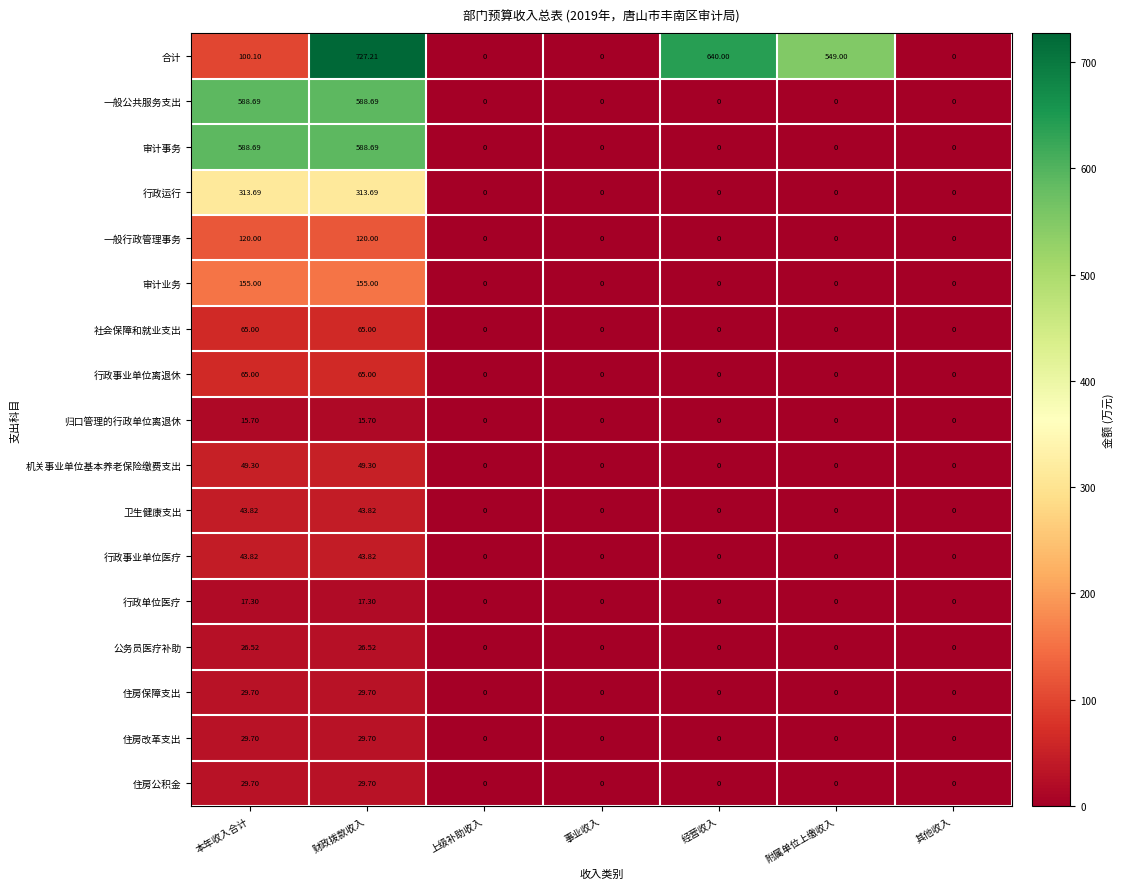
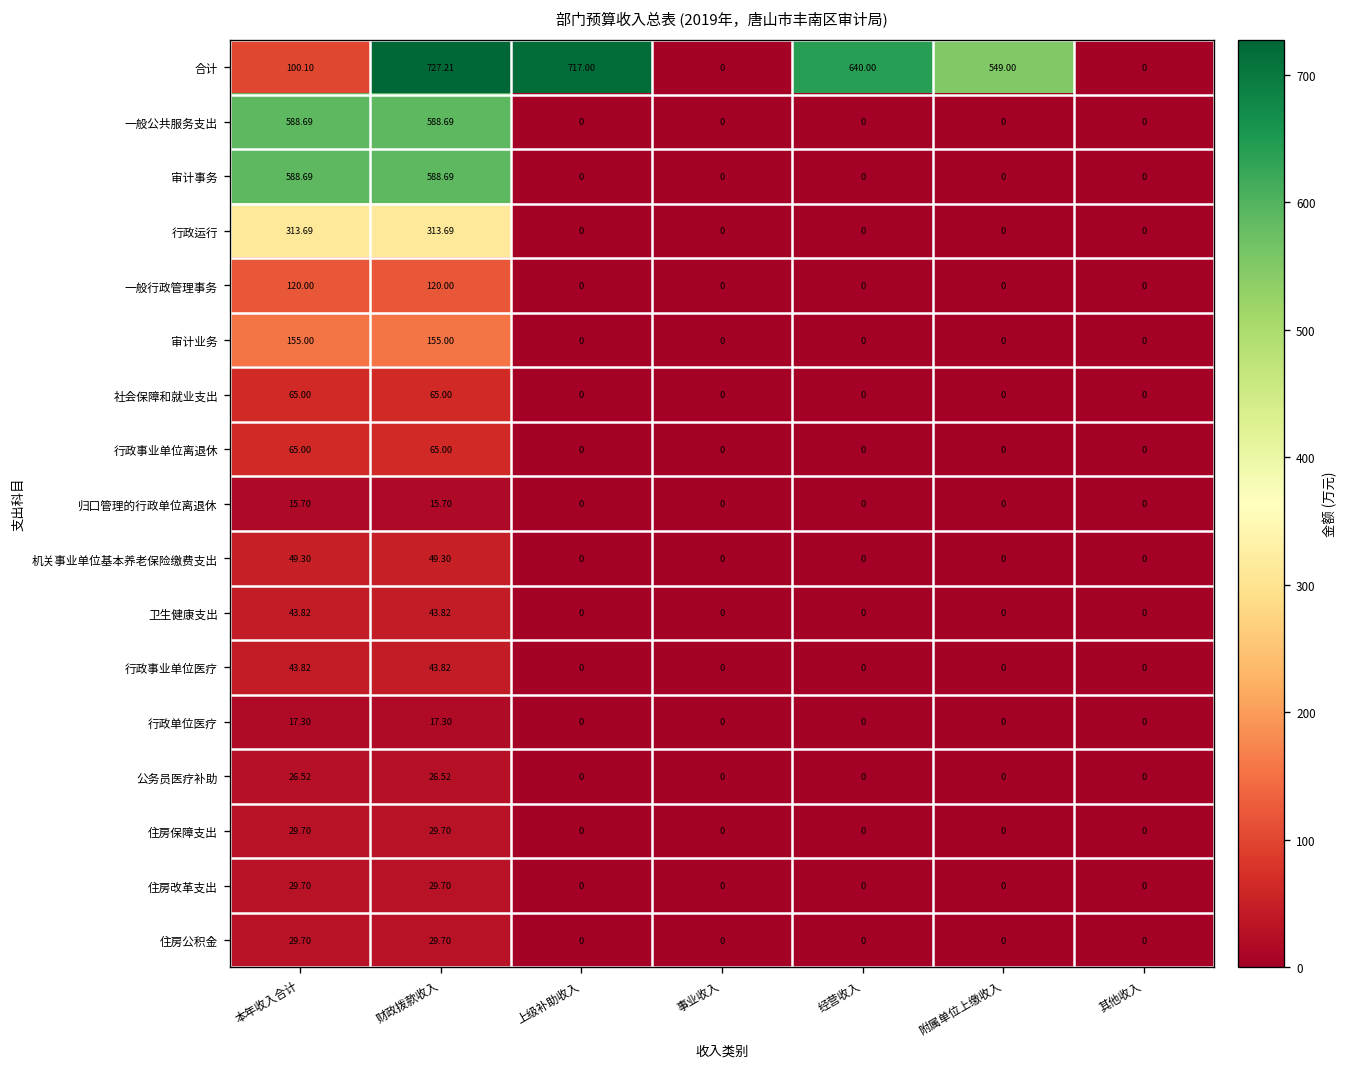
合计, 上级补助收入: 0 -> 717.00
